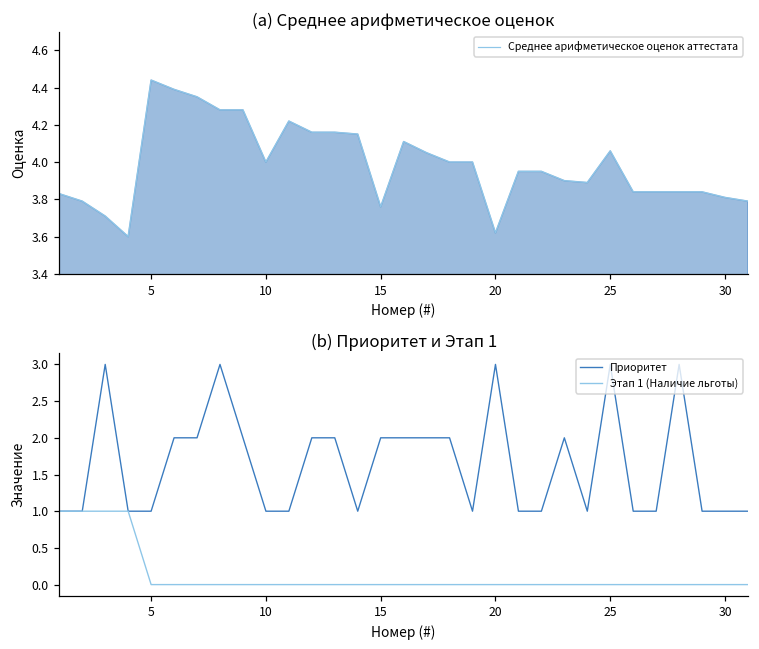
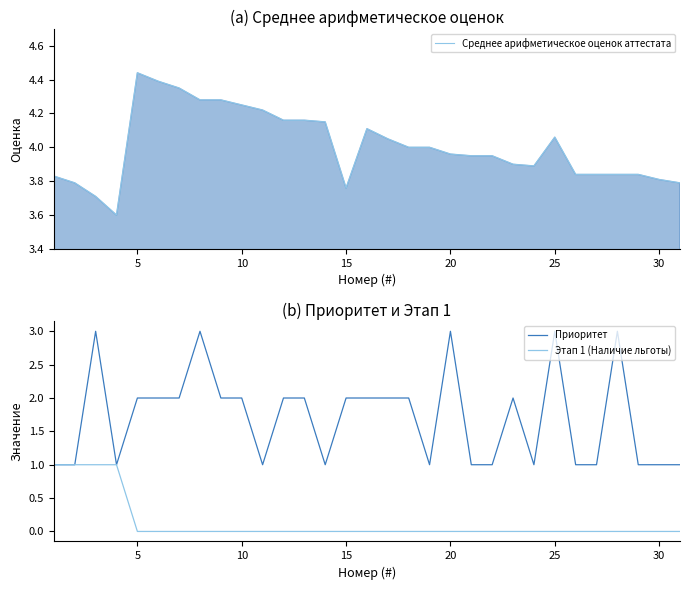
(a) Среднее арифметическое оценок, 10: 4.00 -> 4.25
(a) Среднее арифметическое оценок, 20: 3.62 -> 3.96
(b) Приоритет и Этап 1, Приоритет, 5: 1 -> 2
(b) Приоритет и Этап 1, Приоритет, 10: 1 -> 2
